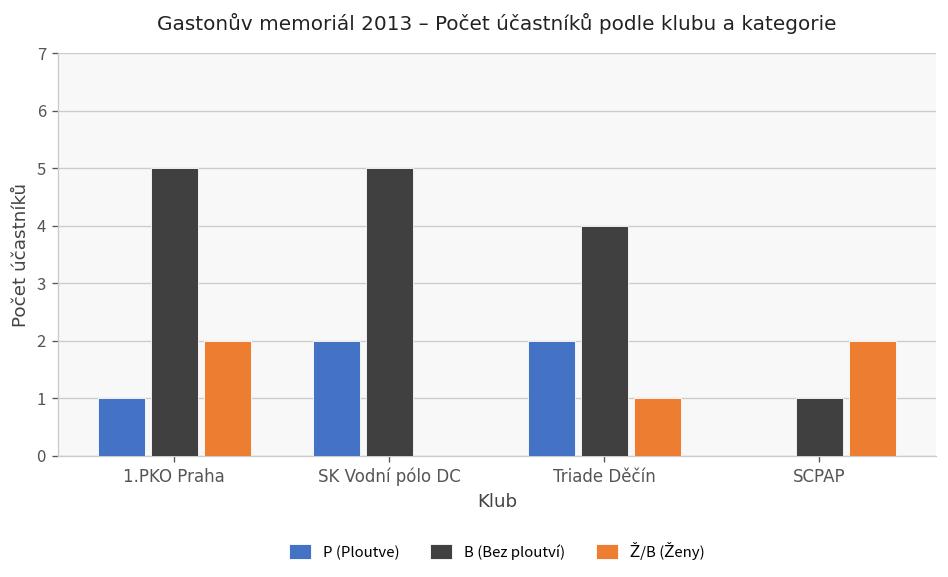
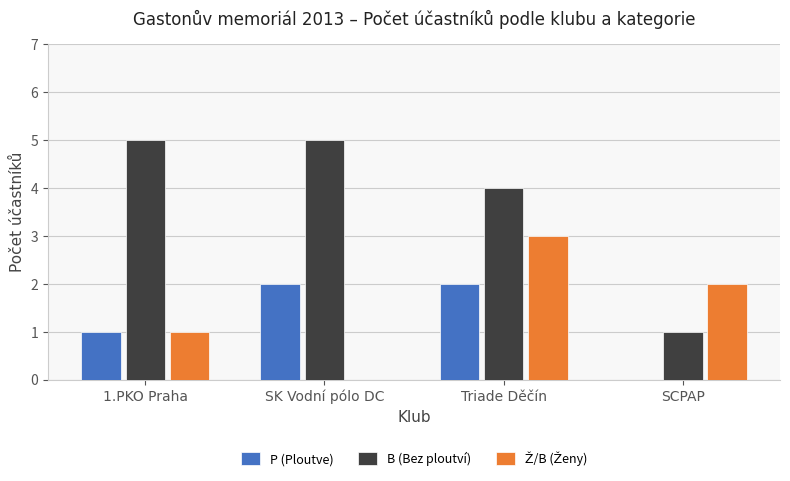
Ž/B (Ženy), 1.PKO Praha: 2 -> 1
Ž/B (Ženy), Triade Děčín: 1 -> 3
